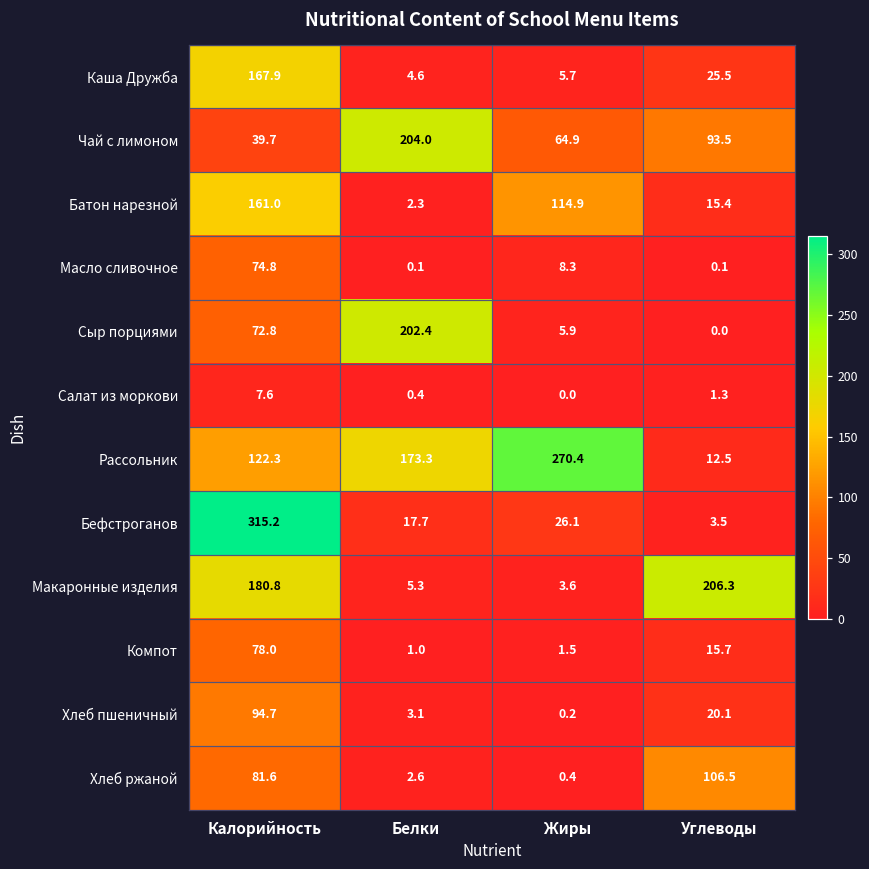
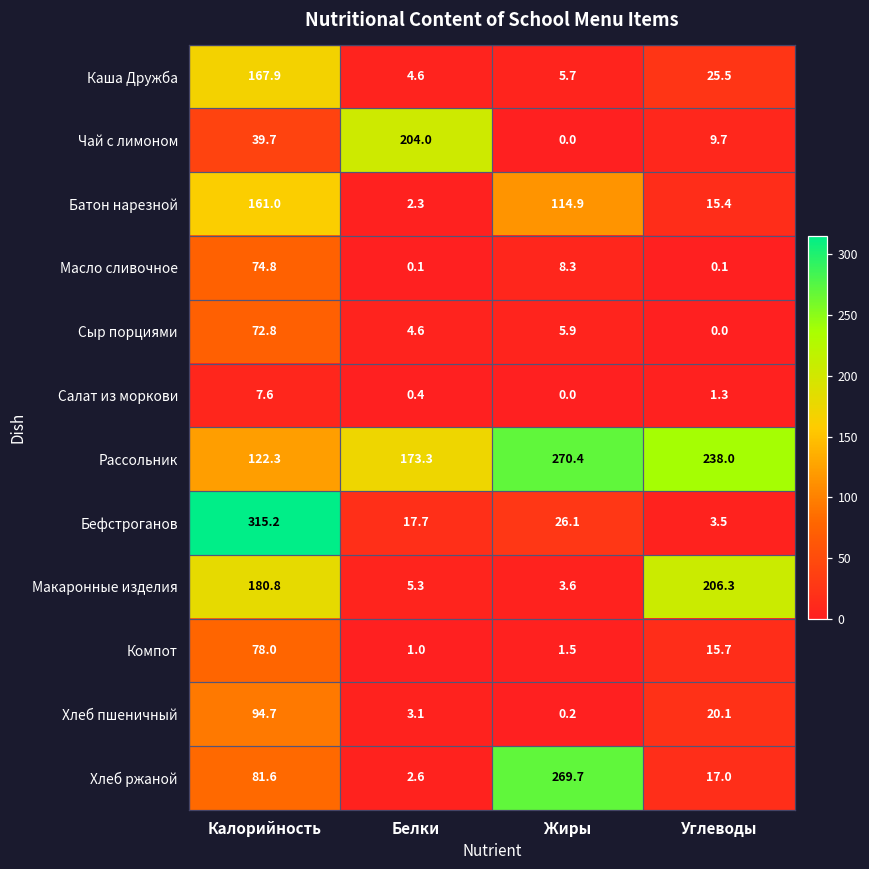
Чай с лимоном, Жиры: 64.9 -> 0.0
Чай с лимоном, Углеводы: 93.5 -> 9.7
Сыр порциями, Белки: 202.4 -> 4.6
Рассольник, Углеводы: 12.5 -> 238.0
Хлеб ржаной, Жиры: 0.4 -> 269.7
Хлеб ржаной, Углеводы: 106.5 -> 17.0
